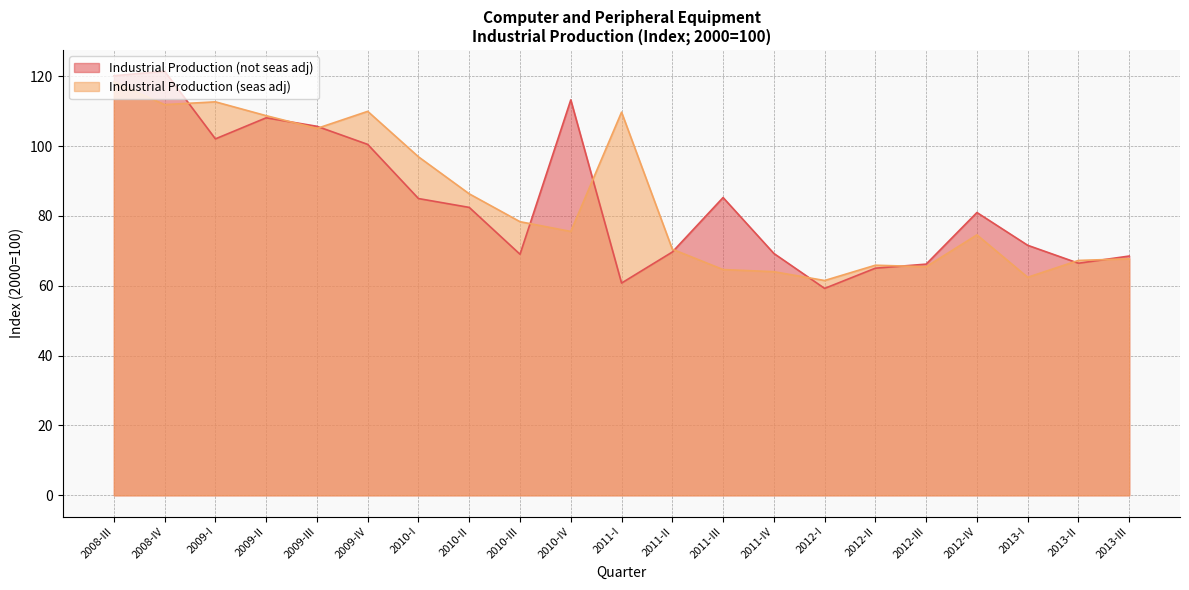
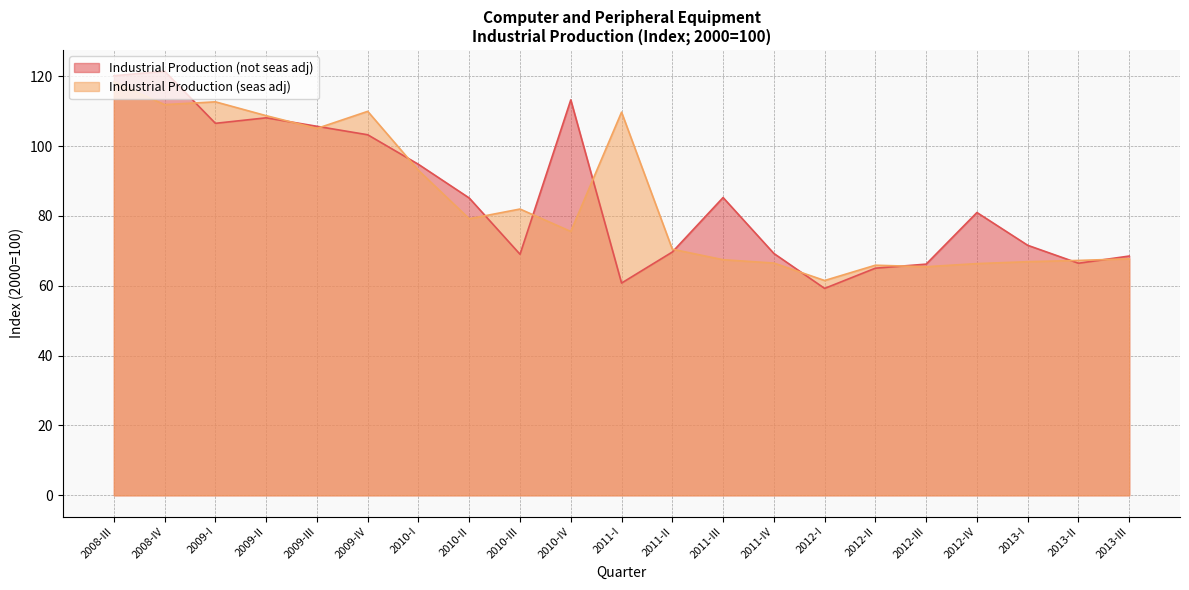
Industrial Production (not seas adj), 2009-I: 102 -> 106
Industrial Production (not seas adj), 2009-IV: 100 -> 103
Industrial Production (not seas adj), 2010-I: 85 -> 95
Industrial Production (seas adj), 2010-I: 97 -> 93
Industrial Production (not seas adj), 2010-II: 82 -> 85
Industrial Production (seas adj), 2010-II: 86 -> 79
Industrial Production (seas adj), 2010-III: 78 -> 82
Industrial Production (seas adj), 2011-III: 65 -> 67
Industrial Production (seas adj), 2011-IV: 64 -> 66
Industrial Production (seas adj), 2012-IV: 75 -> 66
Industrial Production (seas adj), 2013-I: 62 -> 67
